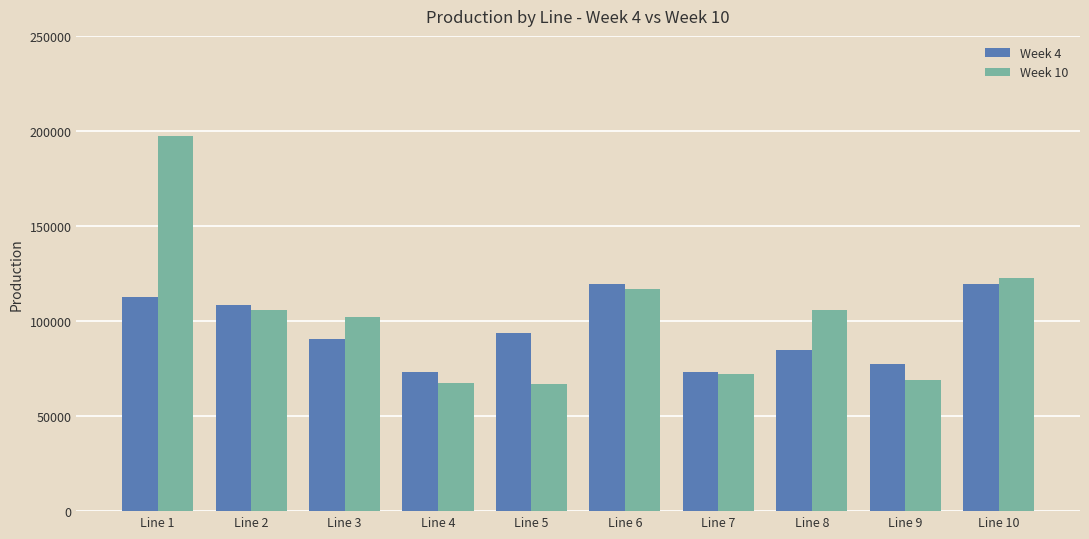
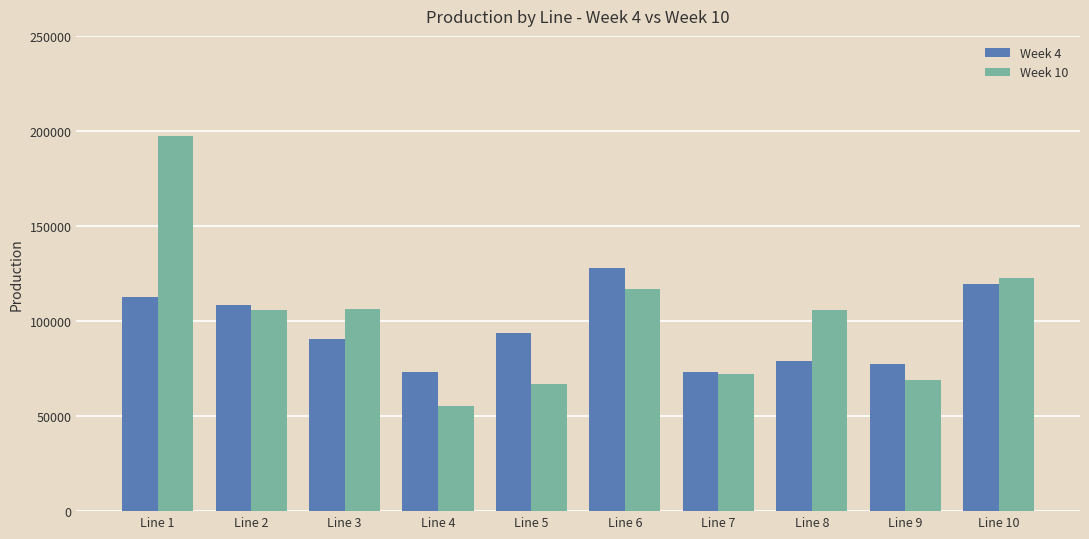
Week 10, Line 3: 102000 -> 107000
Week 10, Line 4: 67000 -> 55000
Week 4, Line 6: 119000 -> 128000
Week 4, Line 8: 85000 -> 79000
